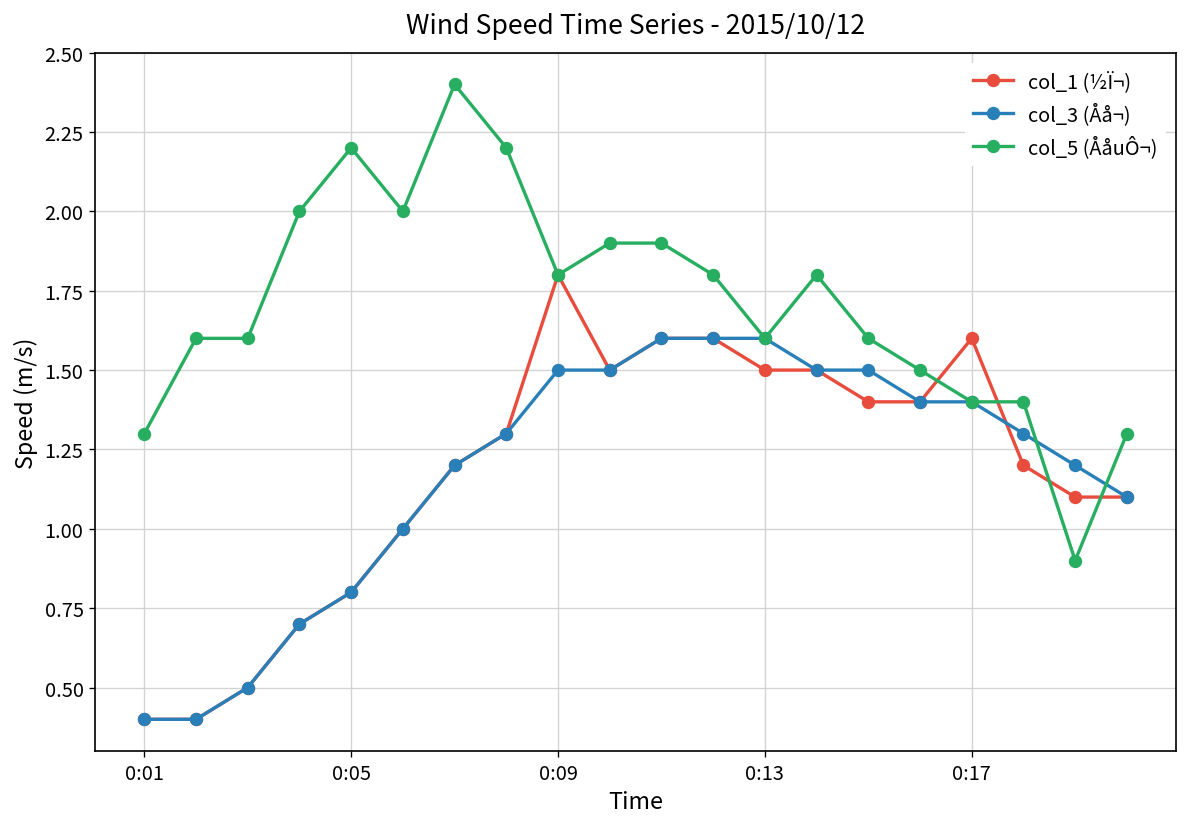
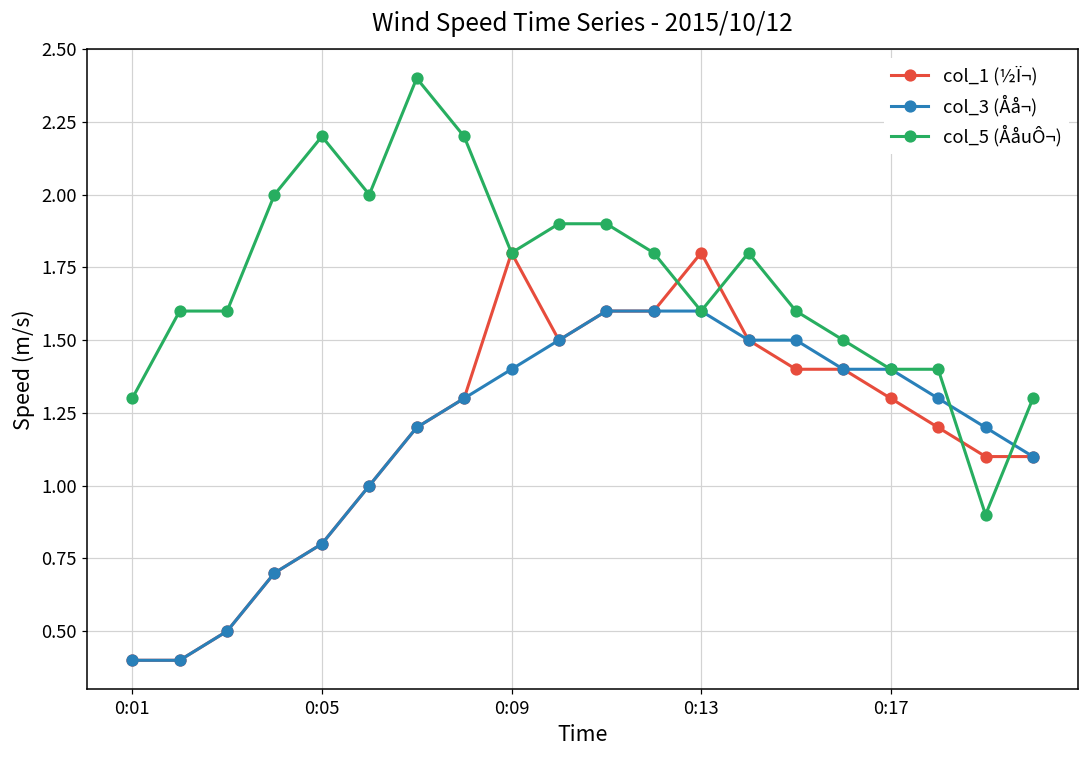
col_3 (Åå¬), 0:09: 1.5 -> 1.4
col_1 (½Ï¬), 0:13: 1.5 -> 1.8
col_1 (½Ï¬), 0:17: 1.6 -> 1.3
